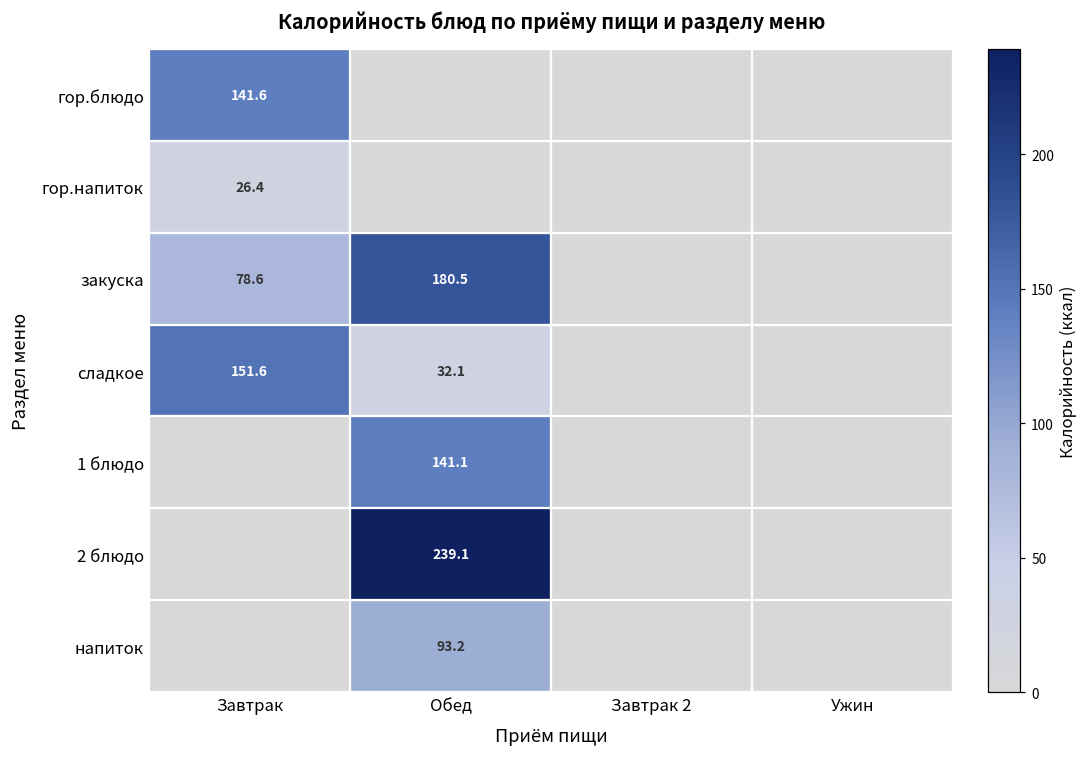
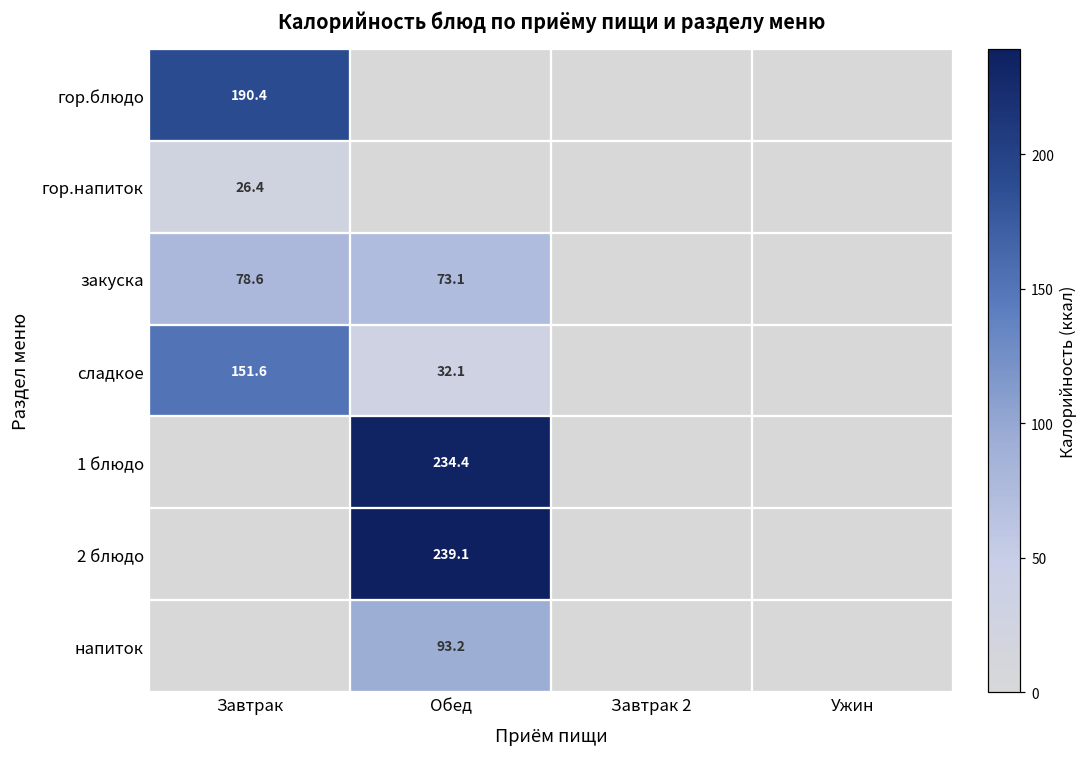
гор.блюдо, Завтрак: 141.6 -> 190.4
закуска, Обед: 180.5 -> 73.1
1 блюдо, Обед: 141.1 -> 234.4
